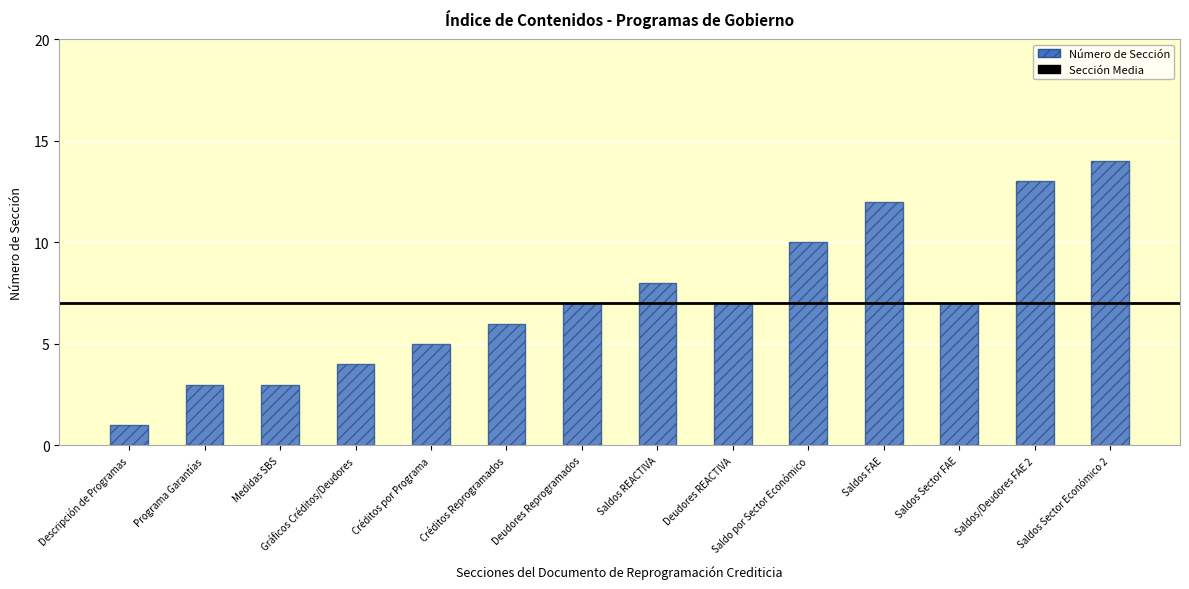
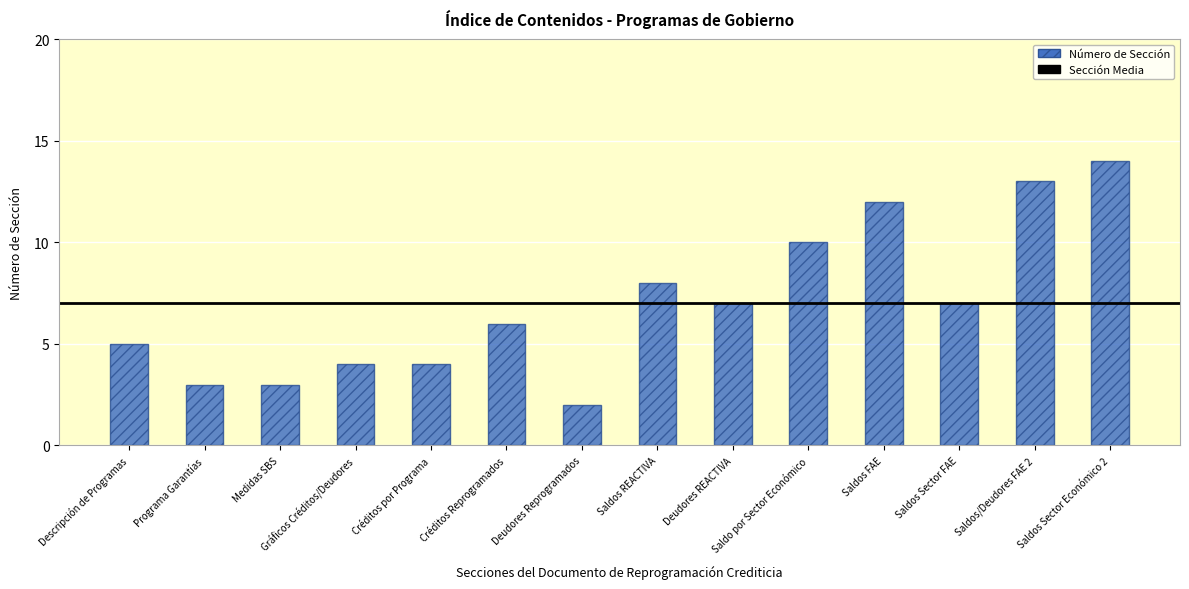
Descripción de Programas: 1 -> 5
Créditos por Programa: 5 -> 4
Deudores Reprogramados: 7 -> 2
